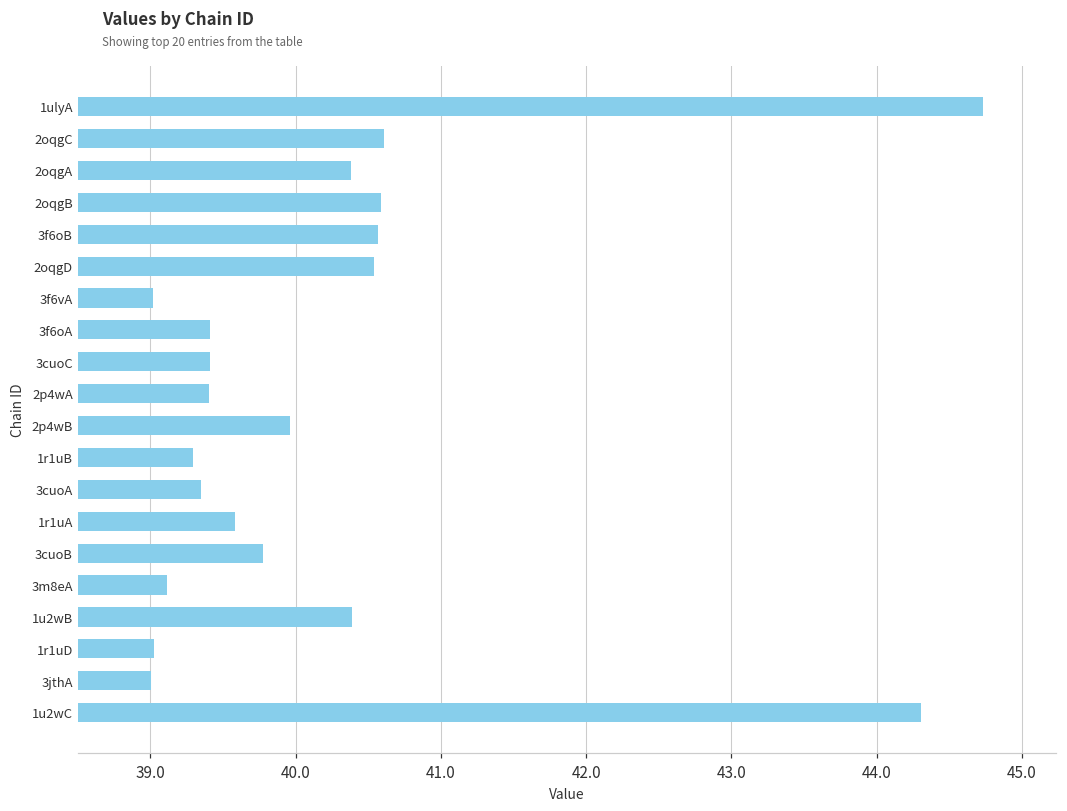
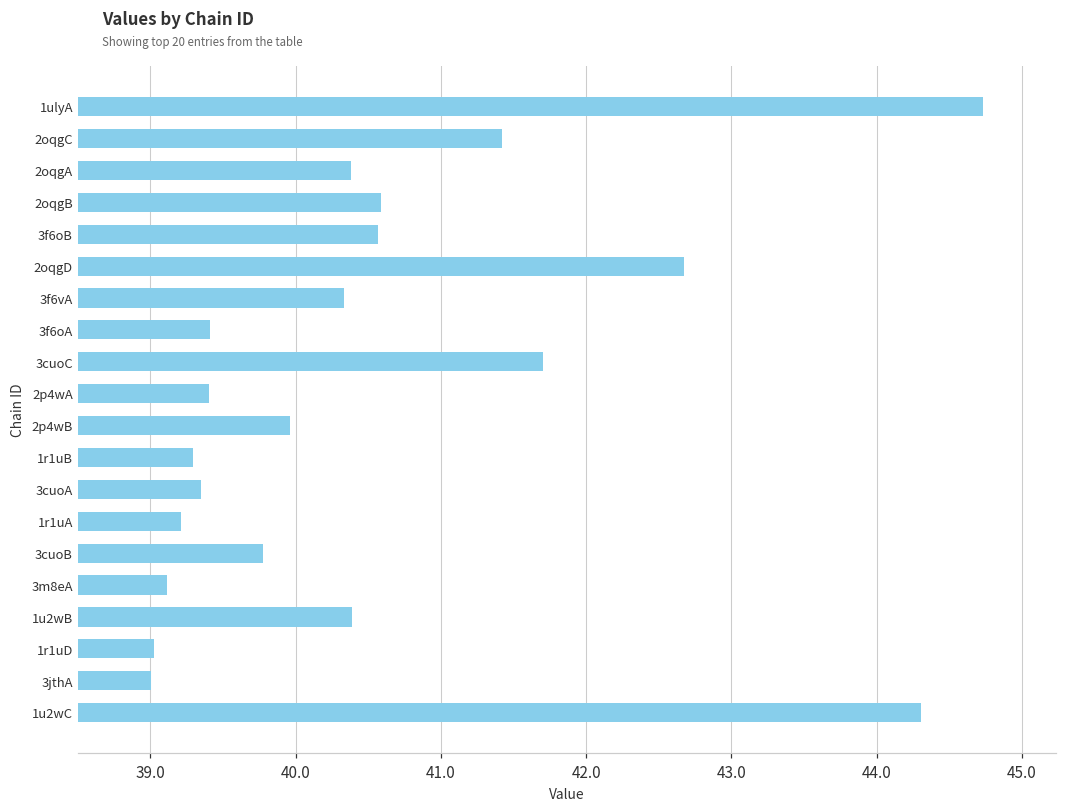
2oqgC: 40.61 -> 41.42
2oqgD: 40.54 -> 42.67
3f6vA: 39.02 -> 40.33
3cuoC: 39.41 -> 41.70
1r1uA: 39.58 -> 39.21
